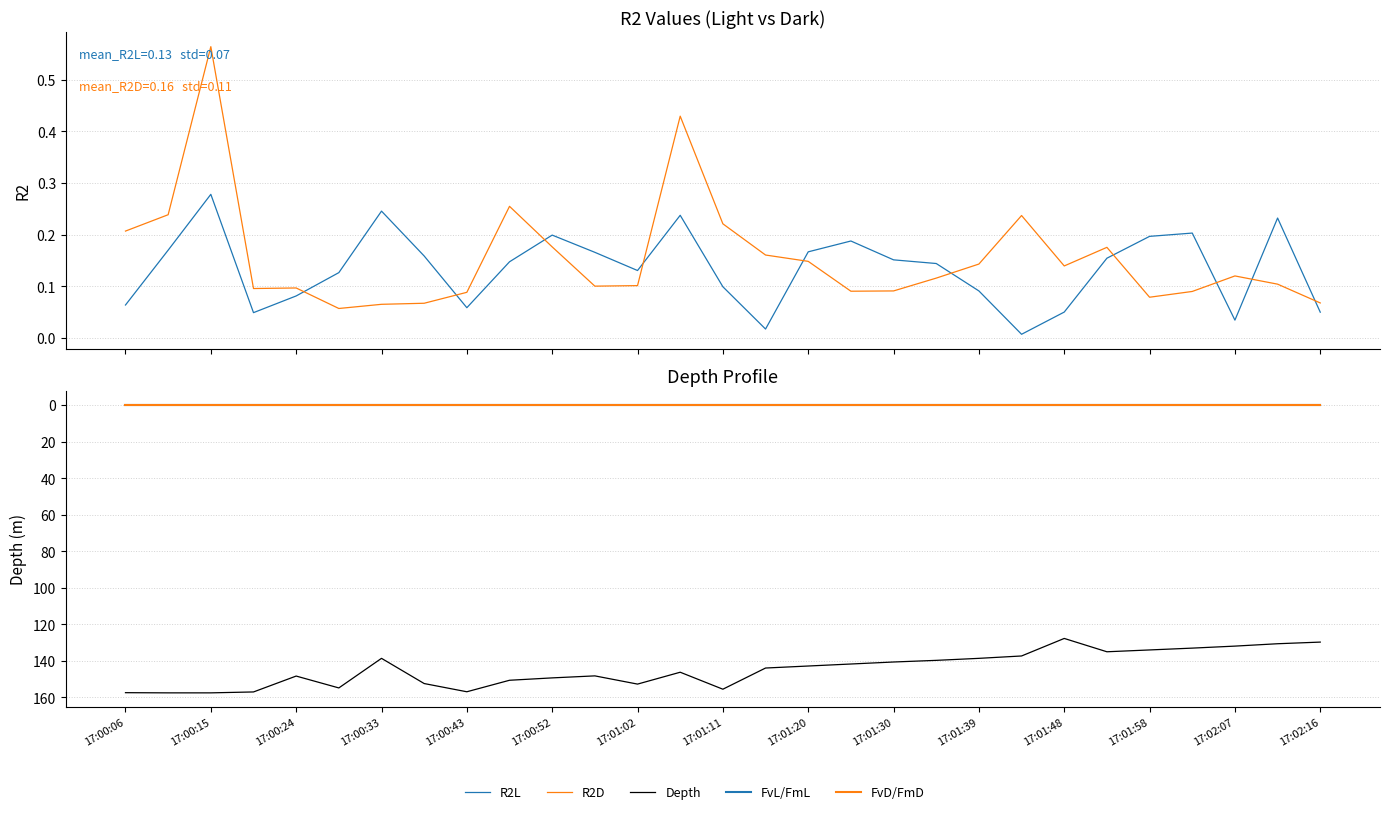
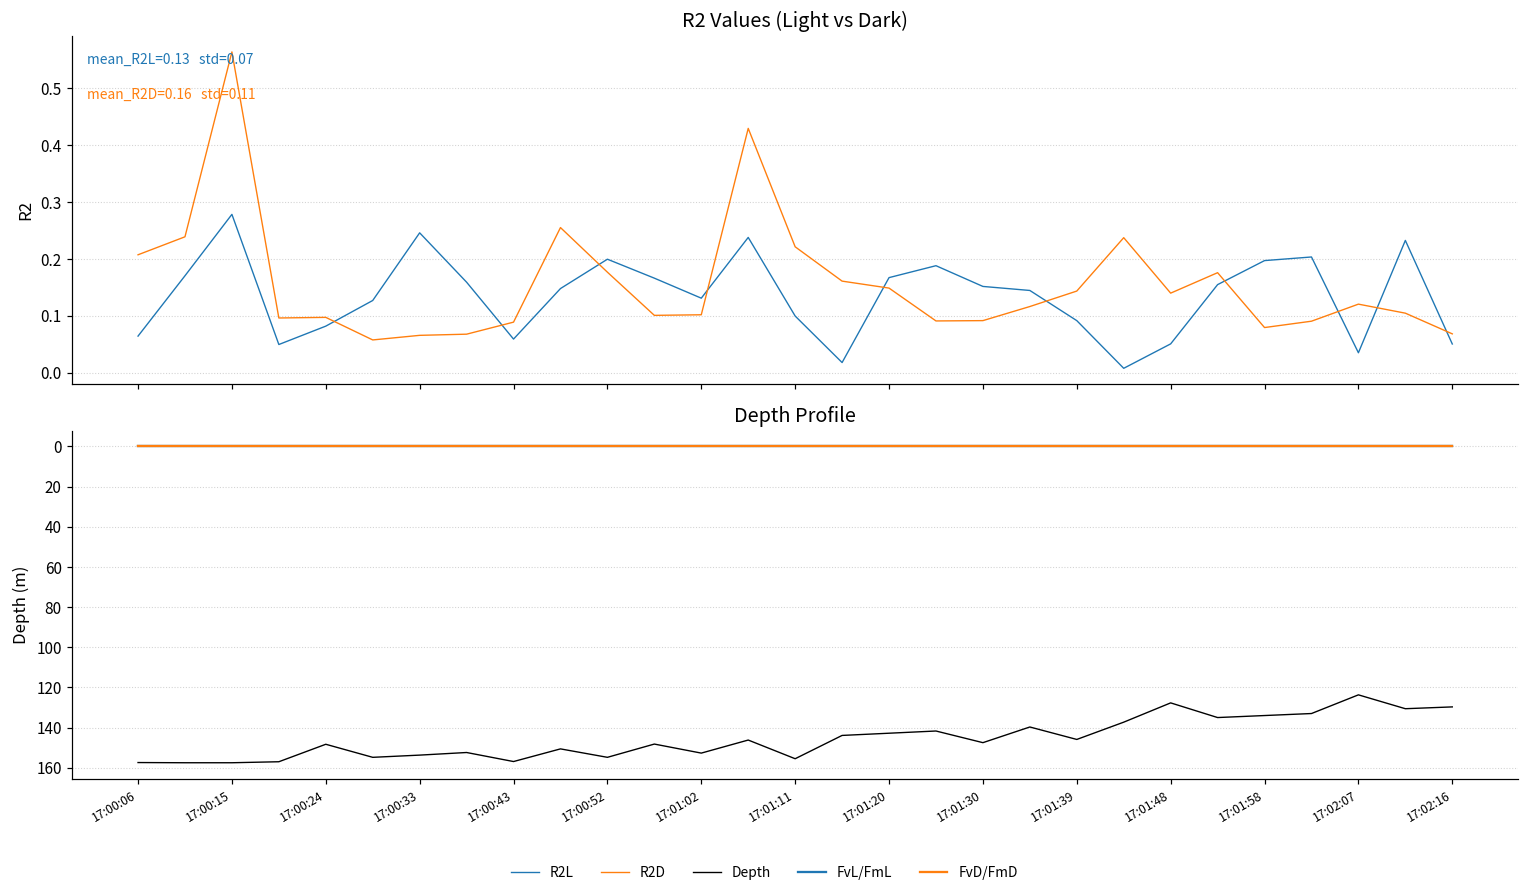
Depth Profile, Depth, 17:00:33: 139 -> 154
Depth Profile, Depth, 17:00:52: 149 -> 155
Depth Profile, Depth, 17:01:30: 141 -> 148
Depth Profile, Depth, 17:01:39: 139 -> 146
Depth Profile, Depth, 17:02:07: 132 -> 124
